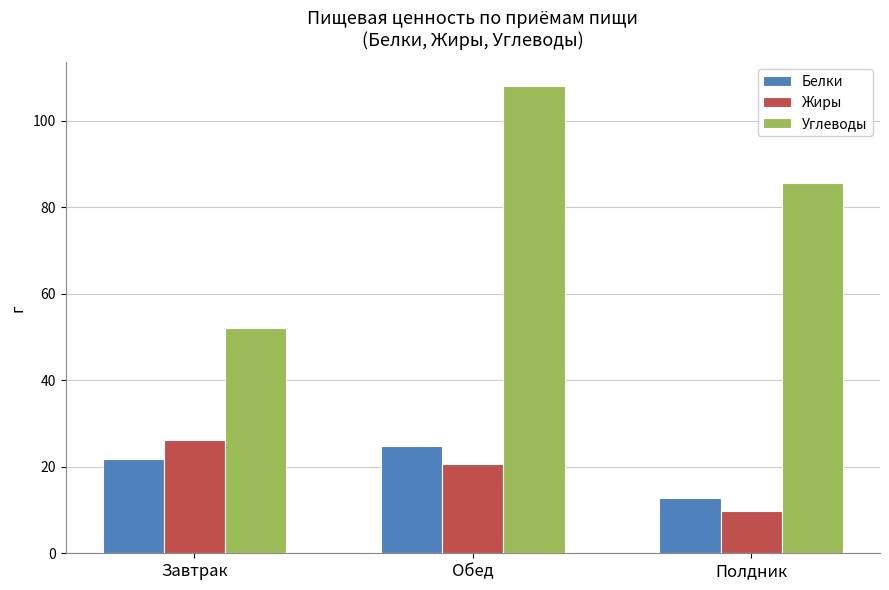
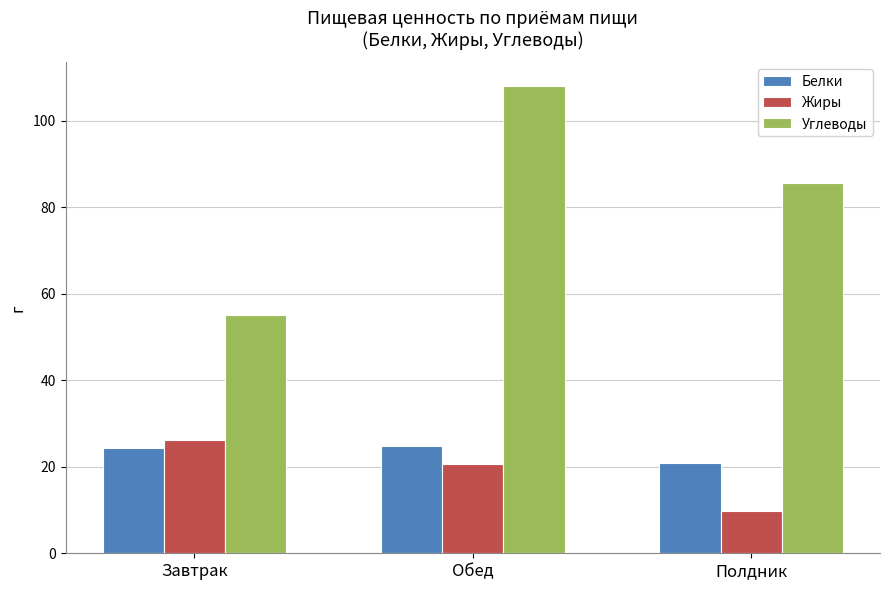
Белки, Завтрак: 22 -> 24
Углеводы, Завтрак: 52 -> 55
Белки, Полдник: 13 -> 21
